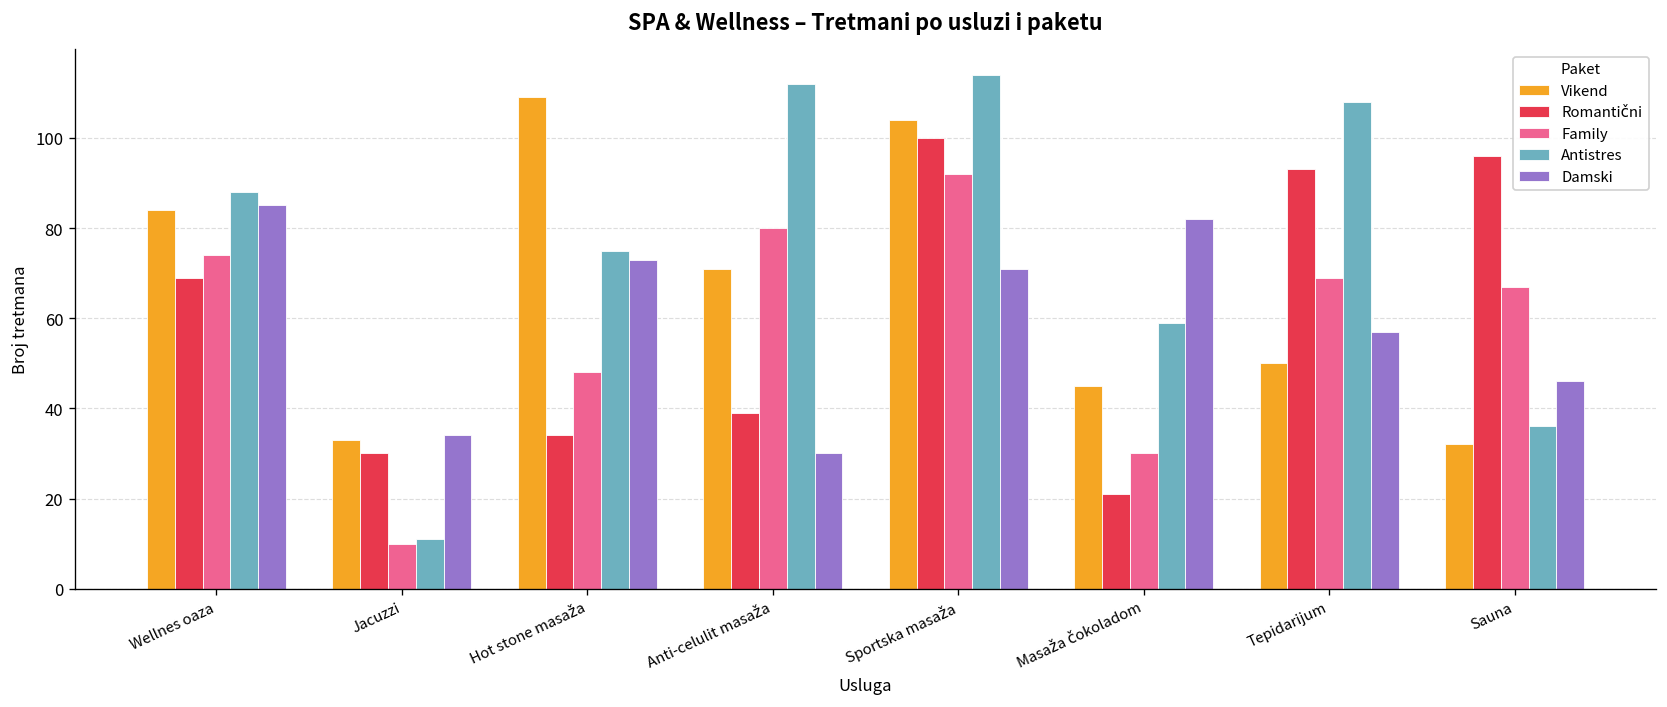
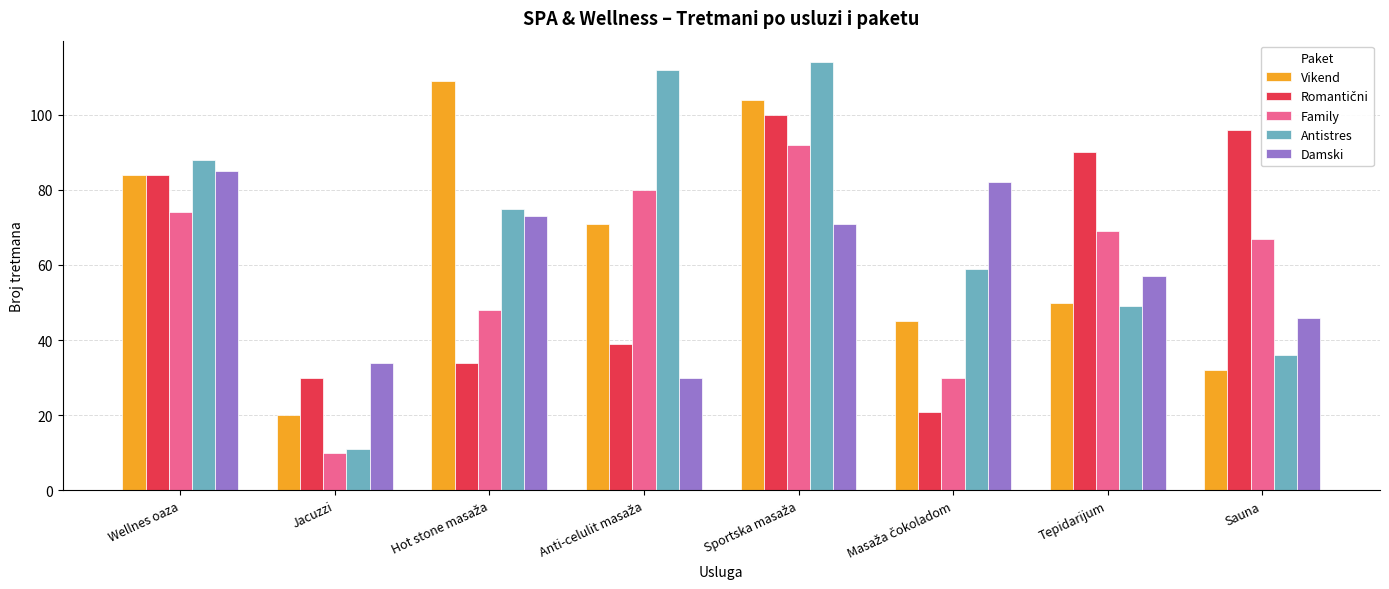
Romantični, Wellnes oaza: 69 -> 84
Vikend, Jacuzzi: 33 -> 20
Romantični, Tepidarijum: 93 -> 90
Antistres, Tepidarijum: 108 -> 49
